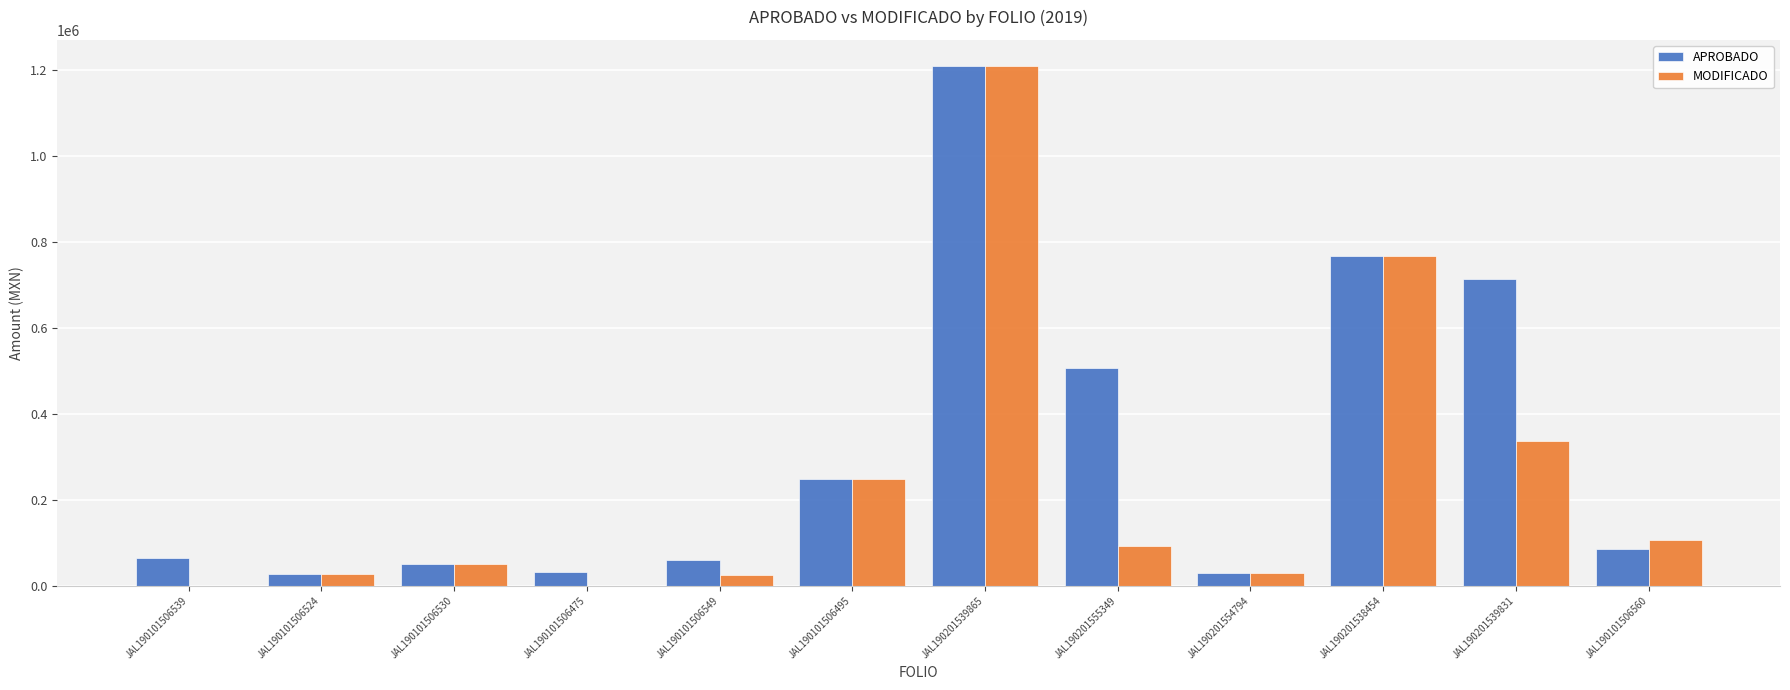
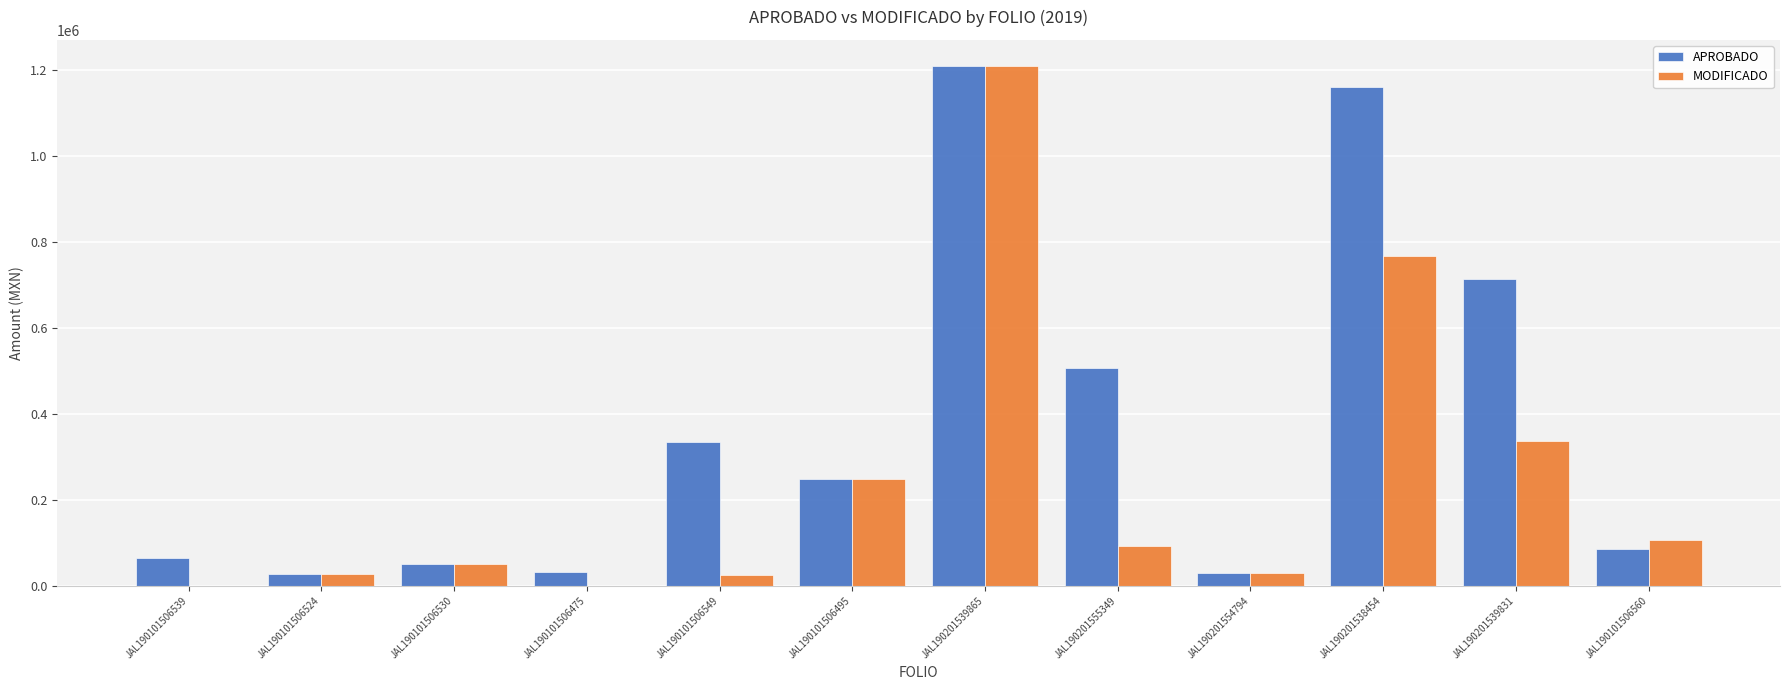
APROBADO, JAL190101506549: 60000 -> 330000
APROBADO, JAL190201538454: 770000 -> 1160000
